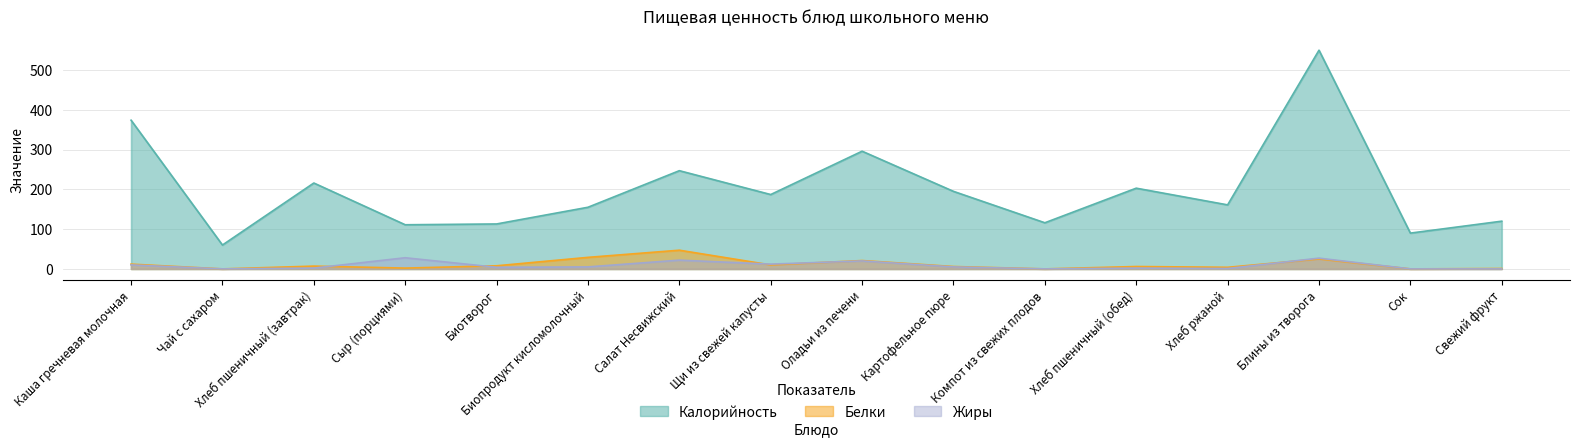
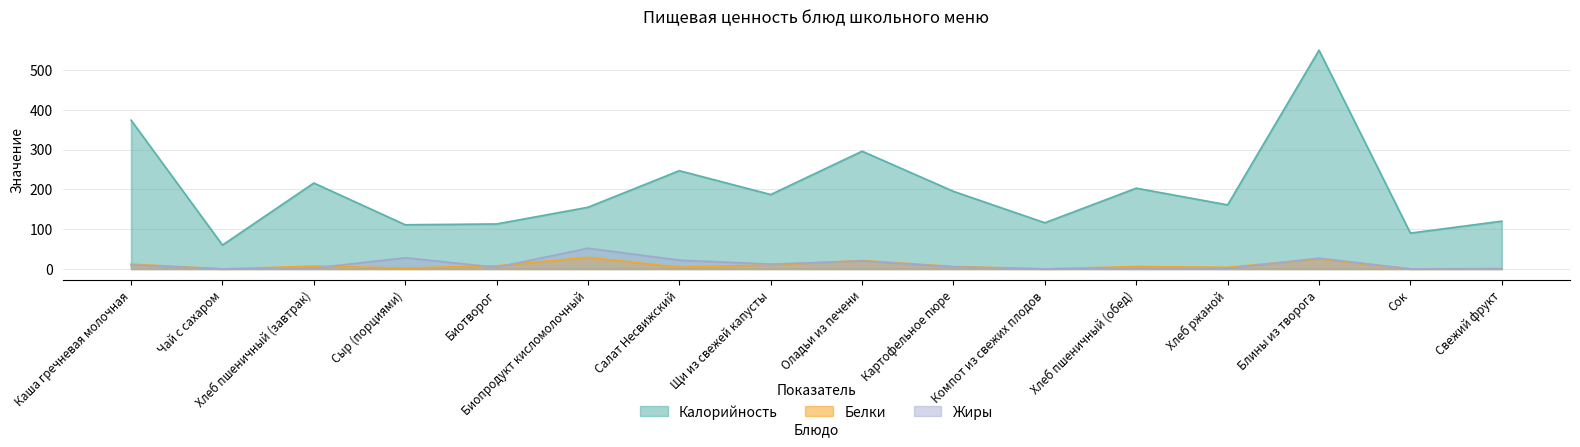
Жиры, Биопродукт кисломолочный: 10 -> 50
Белки, Салат Несвижский: 50 -> 0
